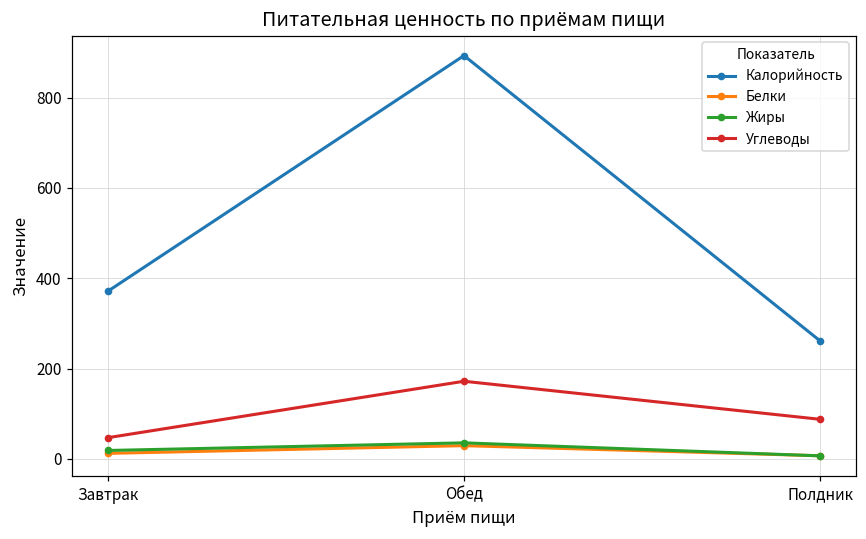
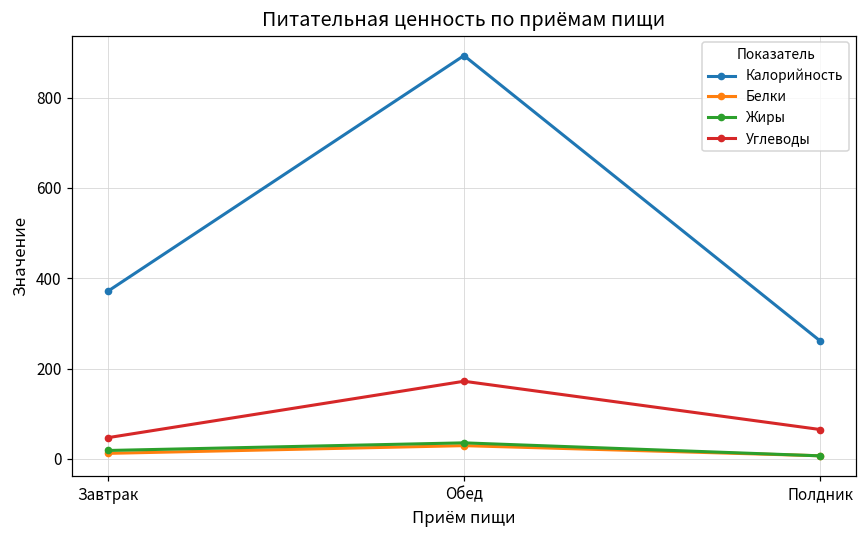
Углеводы, Полдник: 90 -> 70
